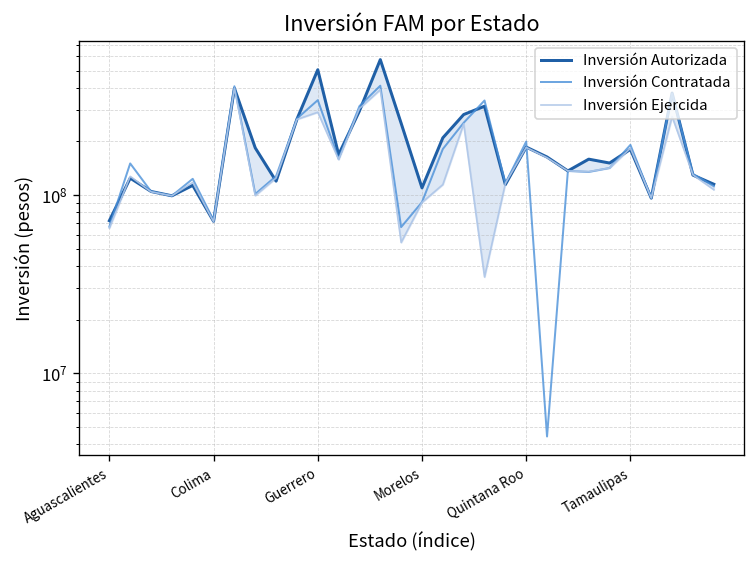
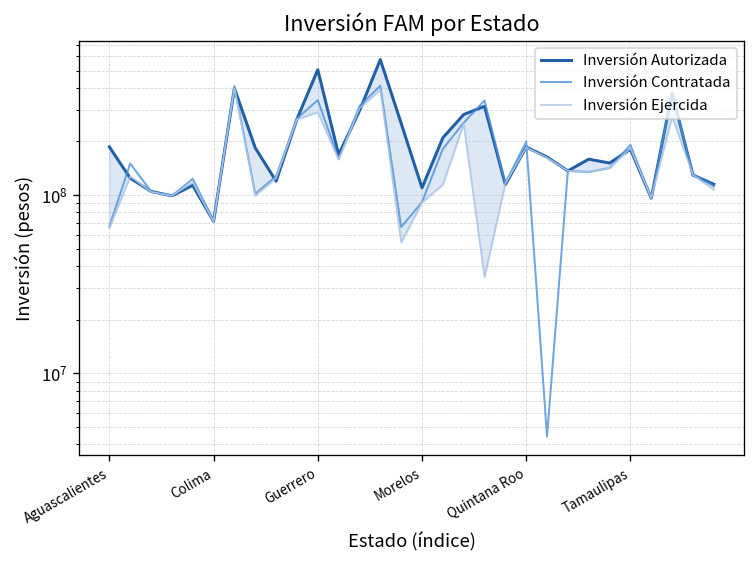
Inversión Autorizada, Aguascalientes: 70000000 -> 190000000
